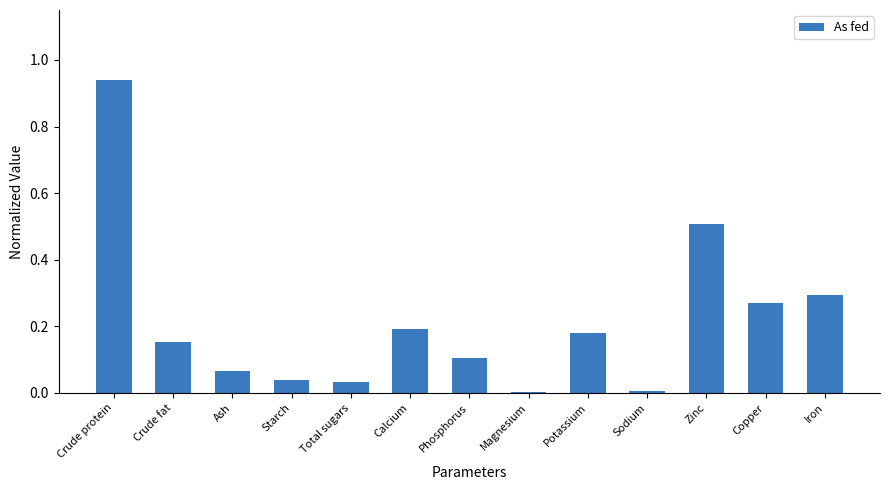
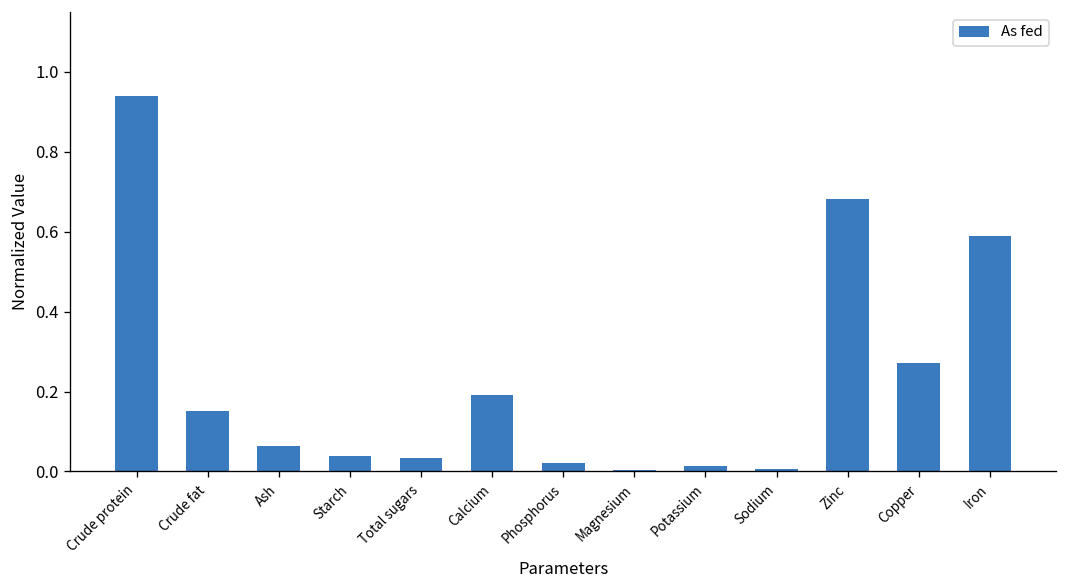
Phosphorus: 0.11 -> 0.02
Potassium: 0.18 -> 0.01
Zinc: 0.51 -> 0.68
Iron: 0.29 -> 0.59
